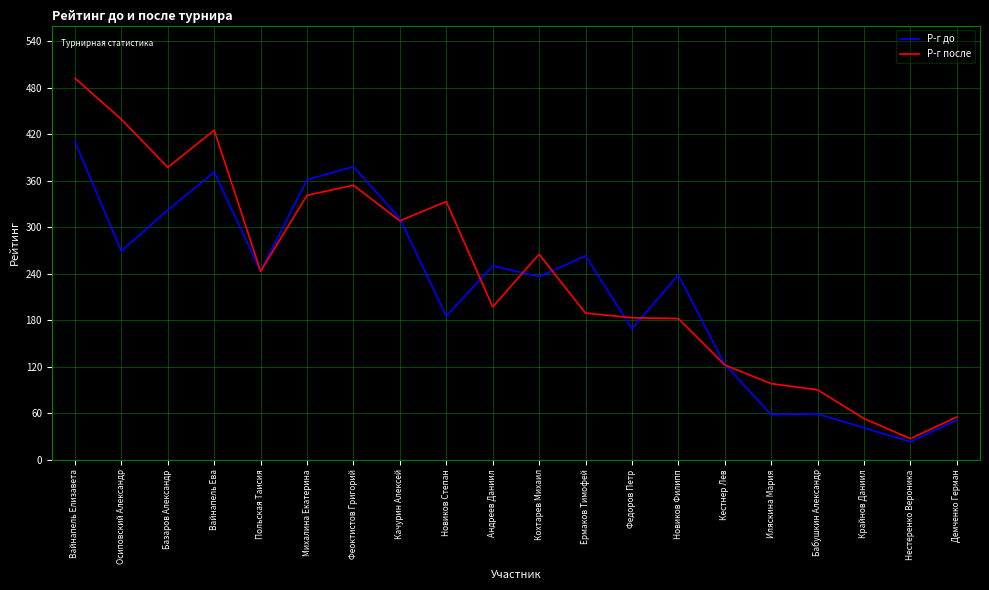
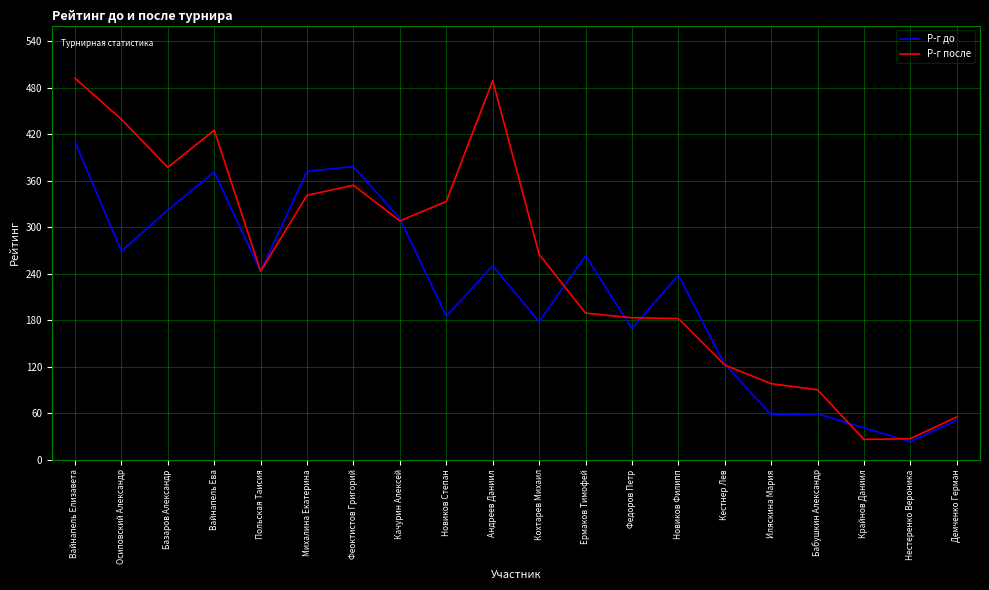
Р-г до, Михалина Екатерина: 360 -> 370
Р-г после, Андреев Даниил: 200 -> 490
Р-г до, Кохтарев Михаил: 240 -> 180
Р-г после, Крайнов Даниил: 50 -> 30
